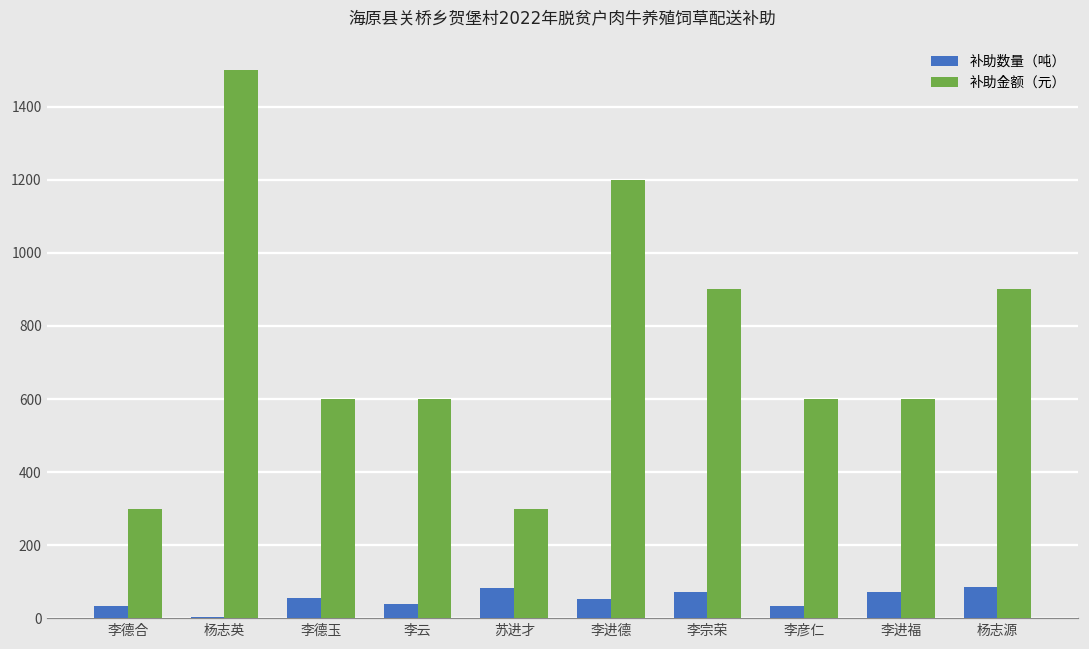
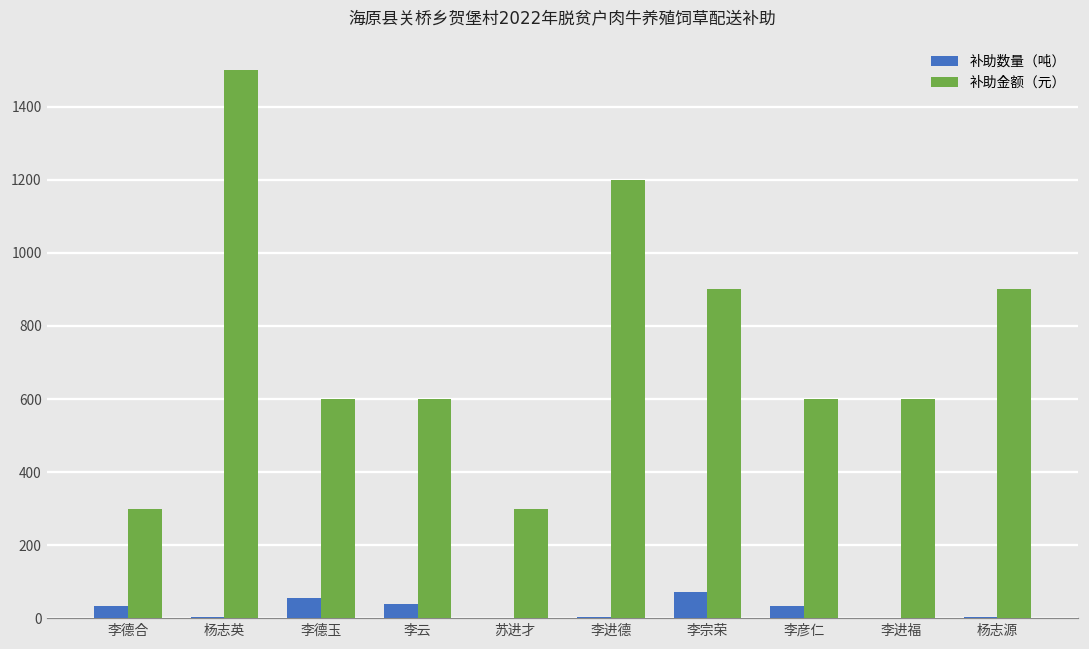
补助数量（吨）, 苏进才: 80 -> 0
补助数量（吨）, 李进德: 50 -> 0
补助数量（吨）, 李进福: 70 -> 0
补助数量（吨）, 杨志源: 90 -> 0
